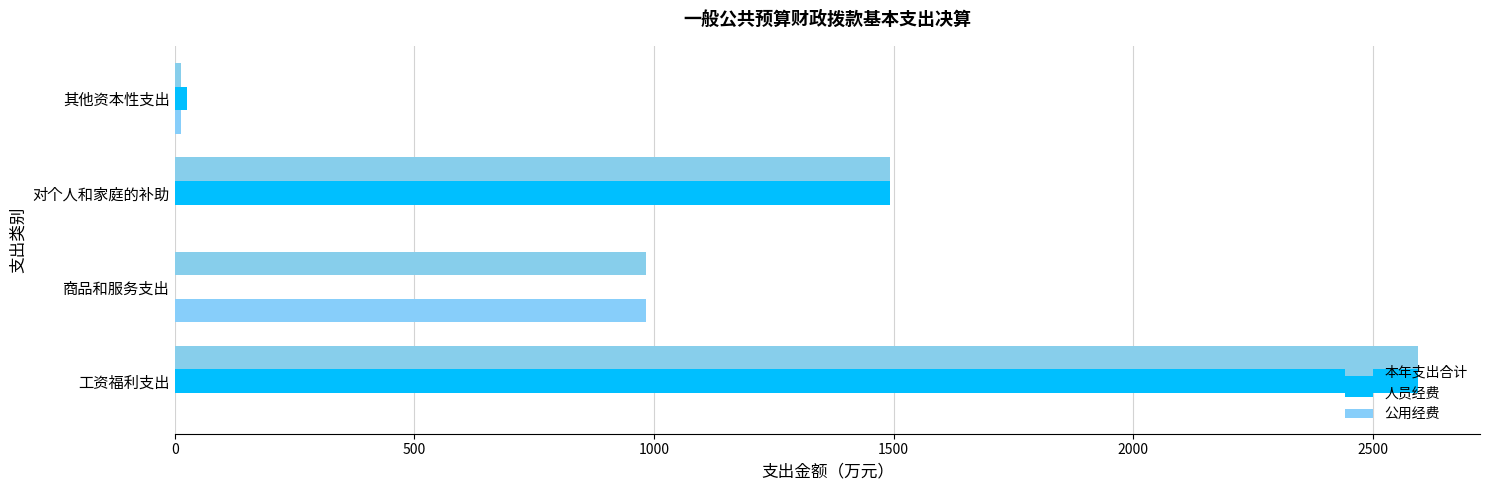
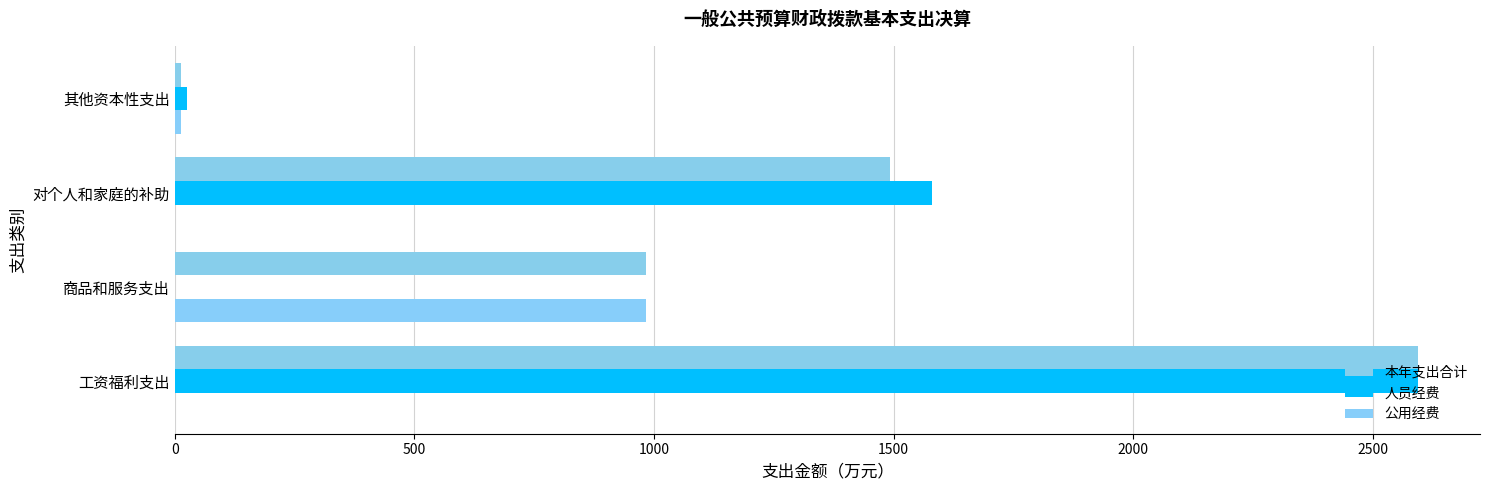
人员经费, 对个人和家庭的补助: 1490 -> 1580
